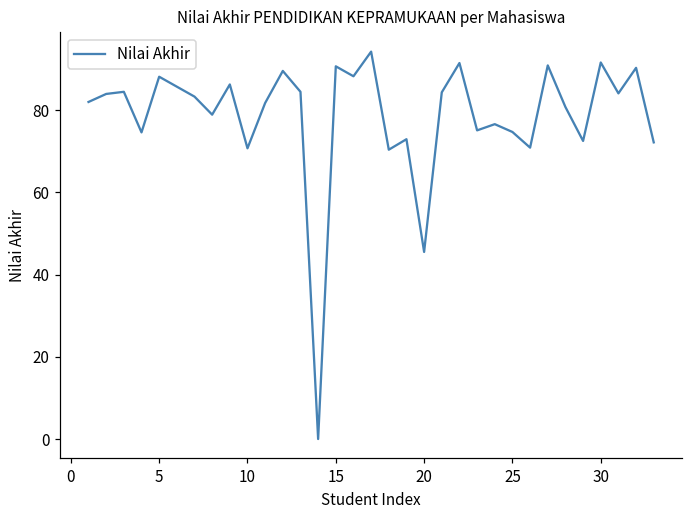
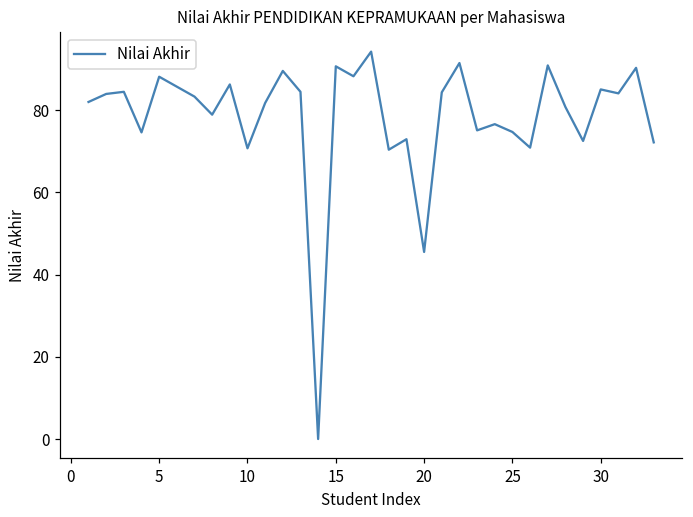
30: 92 -> 85
